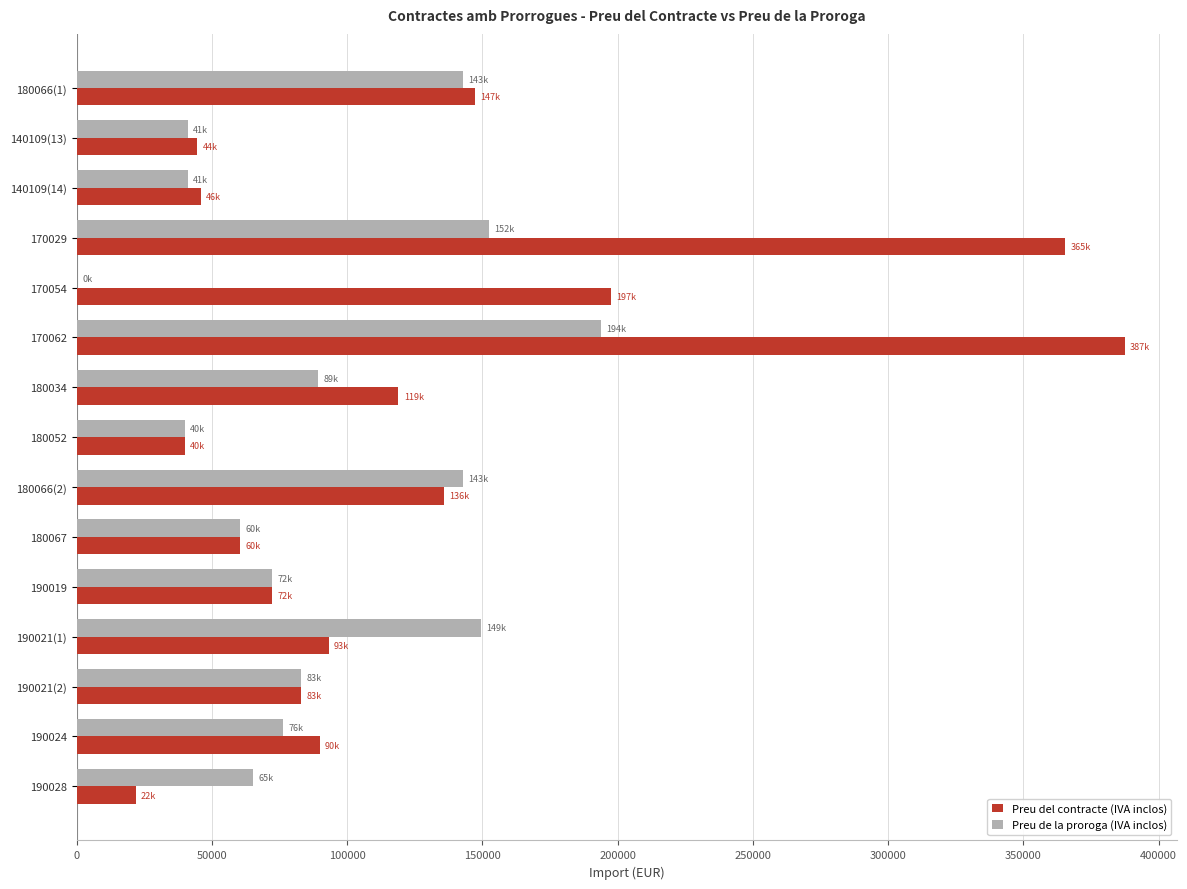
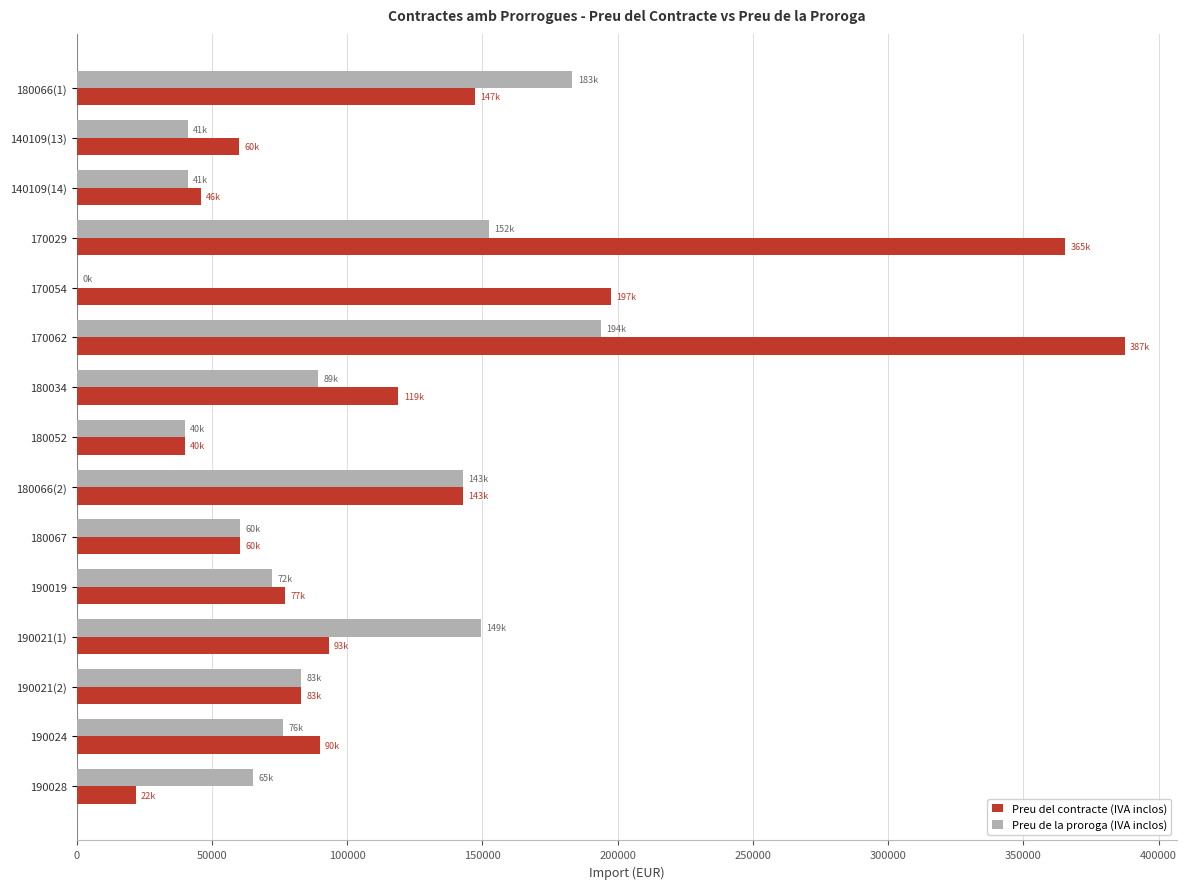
Preu de la proroga (IVA inclos), 180066(1): 143k -> 183k
Preu del contracte (IVA inclos), 140109(13): 44k -> 60k
Preu del contracte (IVA inclos), 180066(2): 136k -> 143k
Preu del contracte (IVA inclos), 190019: 72k -> 77k
